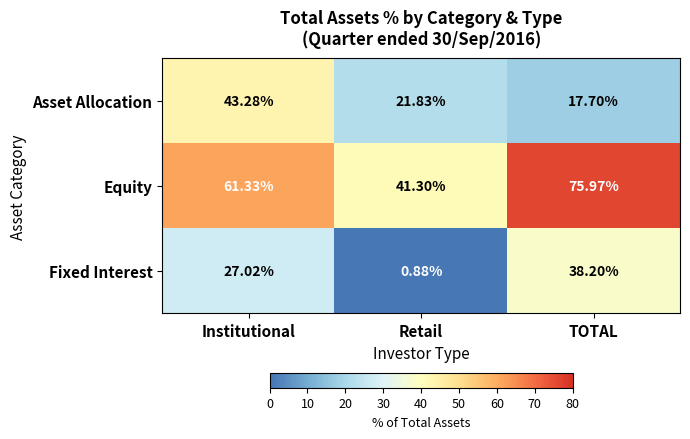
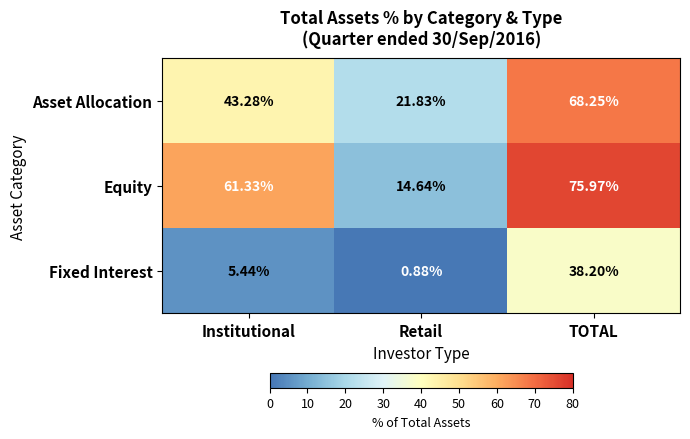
Asset Allocation, TOTAL: 17.70% -> 68.25%
Equity, Retail: 41.30% -> 14.64%
Fixed Interest, Institutional: 27.02% -> 5.44%
